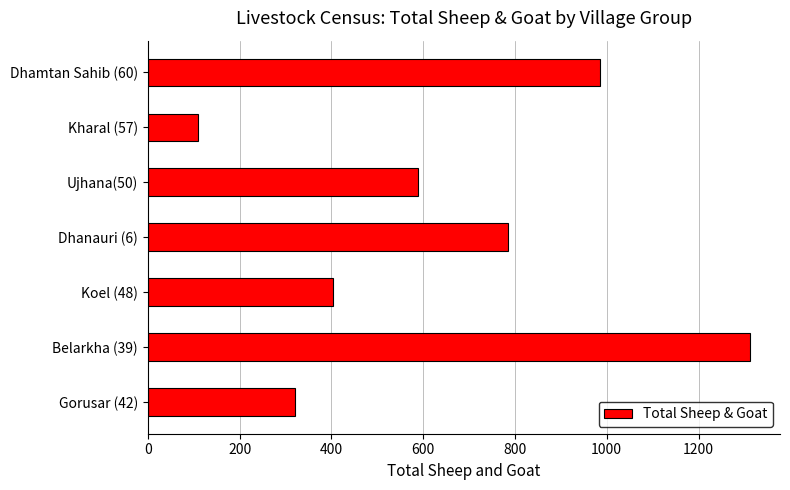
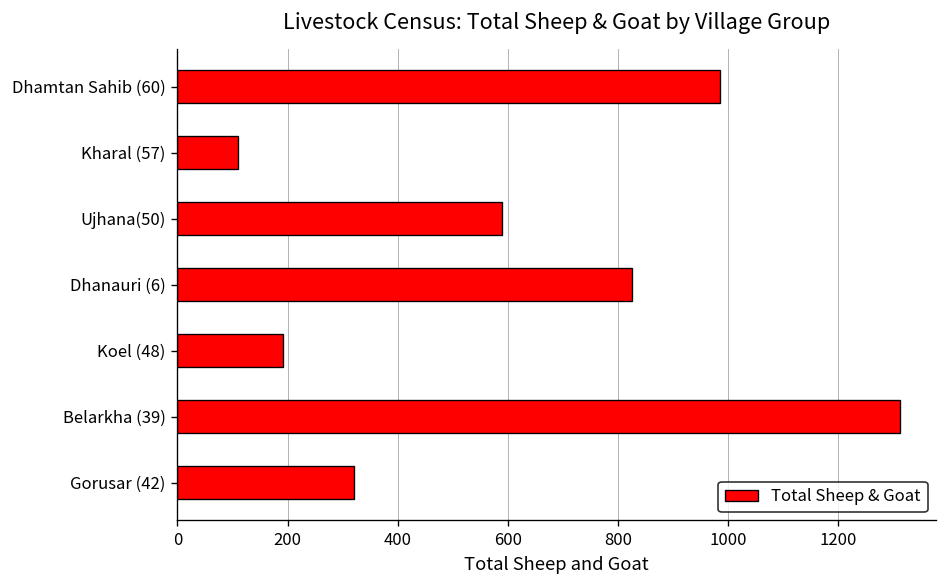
Dhanauri (6): 780 -> 830
Koel (48): 400 -> 190
